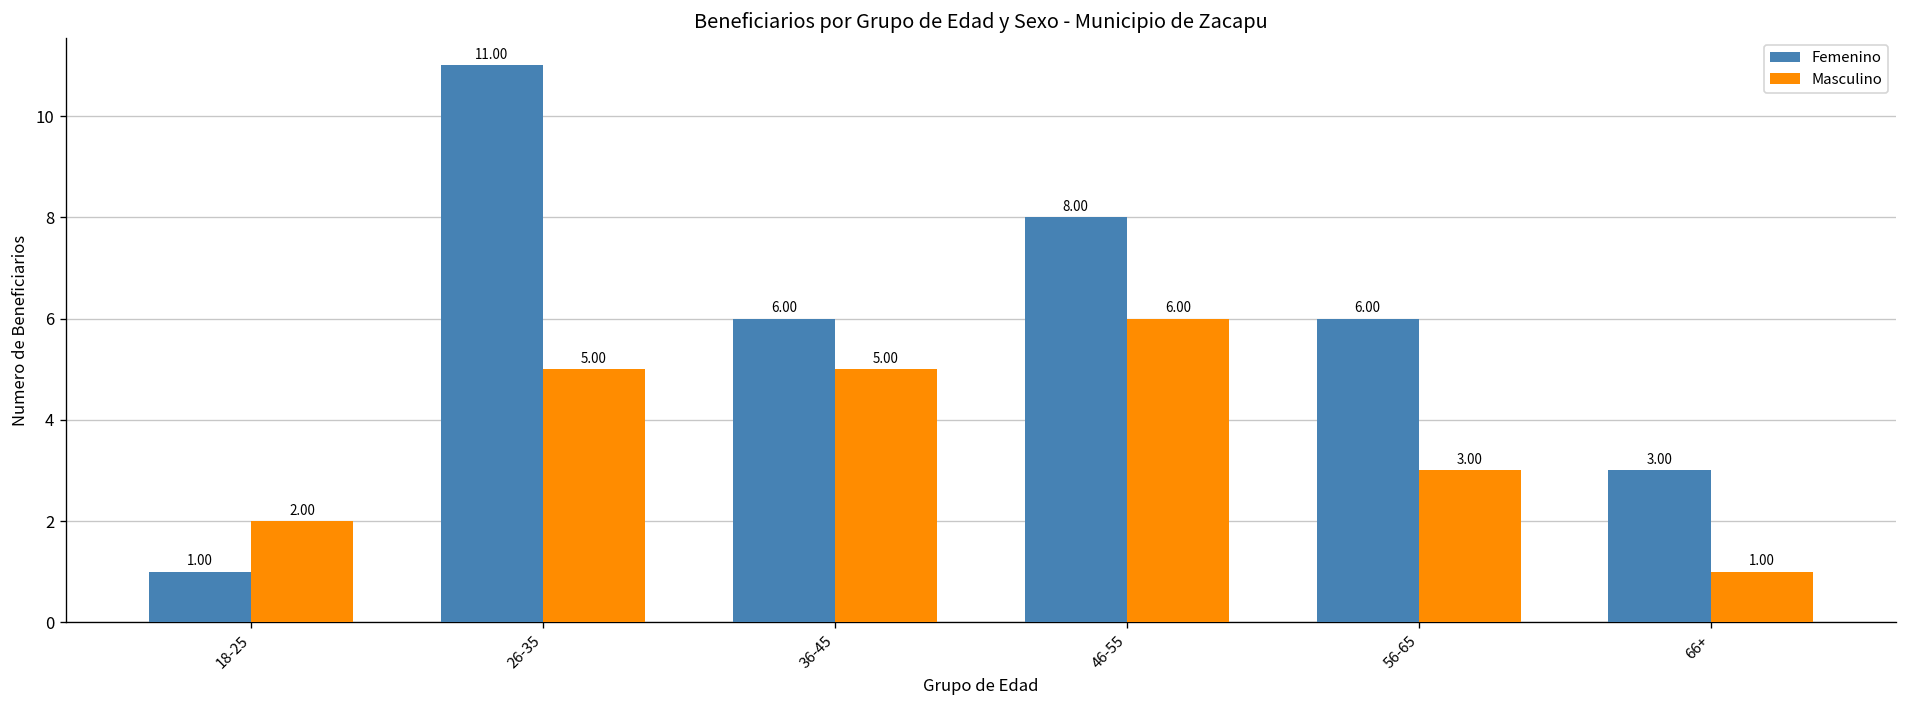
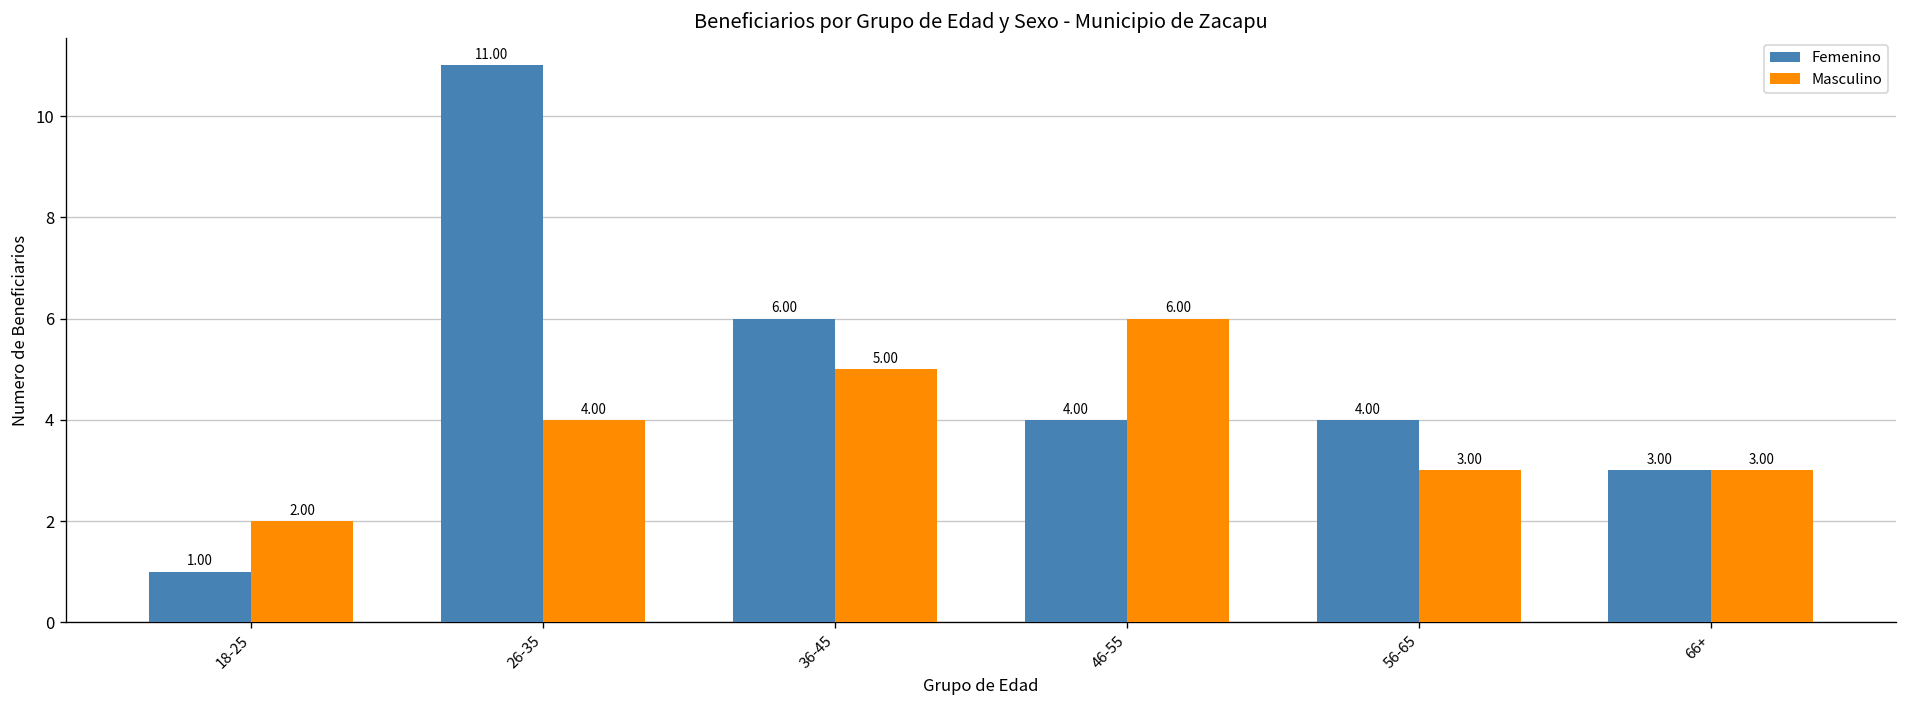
Masculino, 26-35: 5.00 -> 4.00
Femenino, 46-55: 8.00 -> 4.00
Femenino, 56-65: 6.00 -> 4.00
Masculino, 66+: 1.00 -> 3.00
